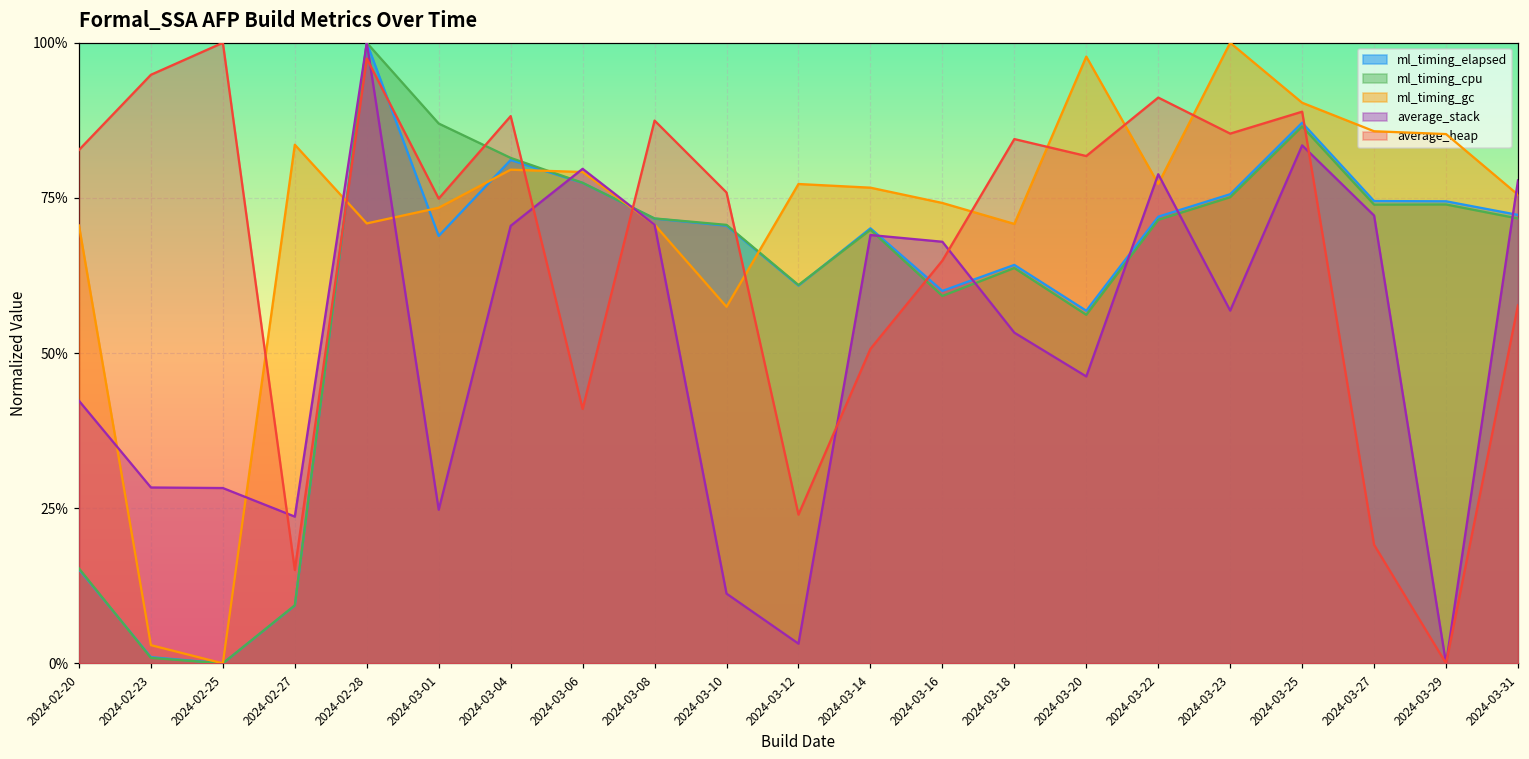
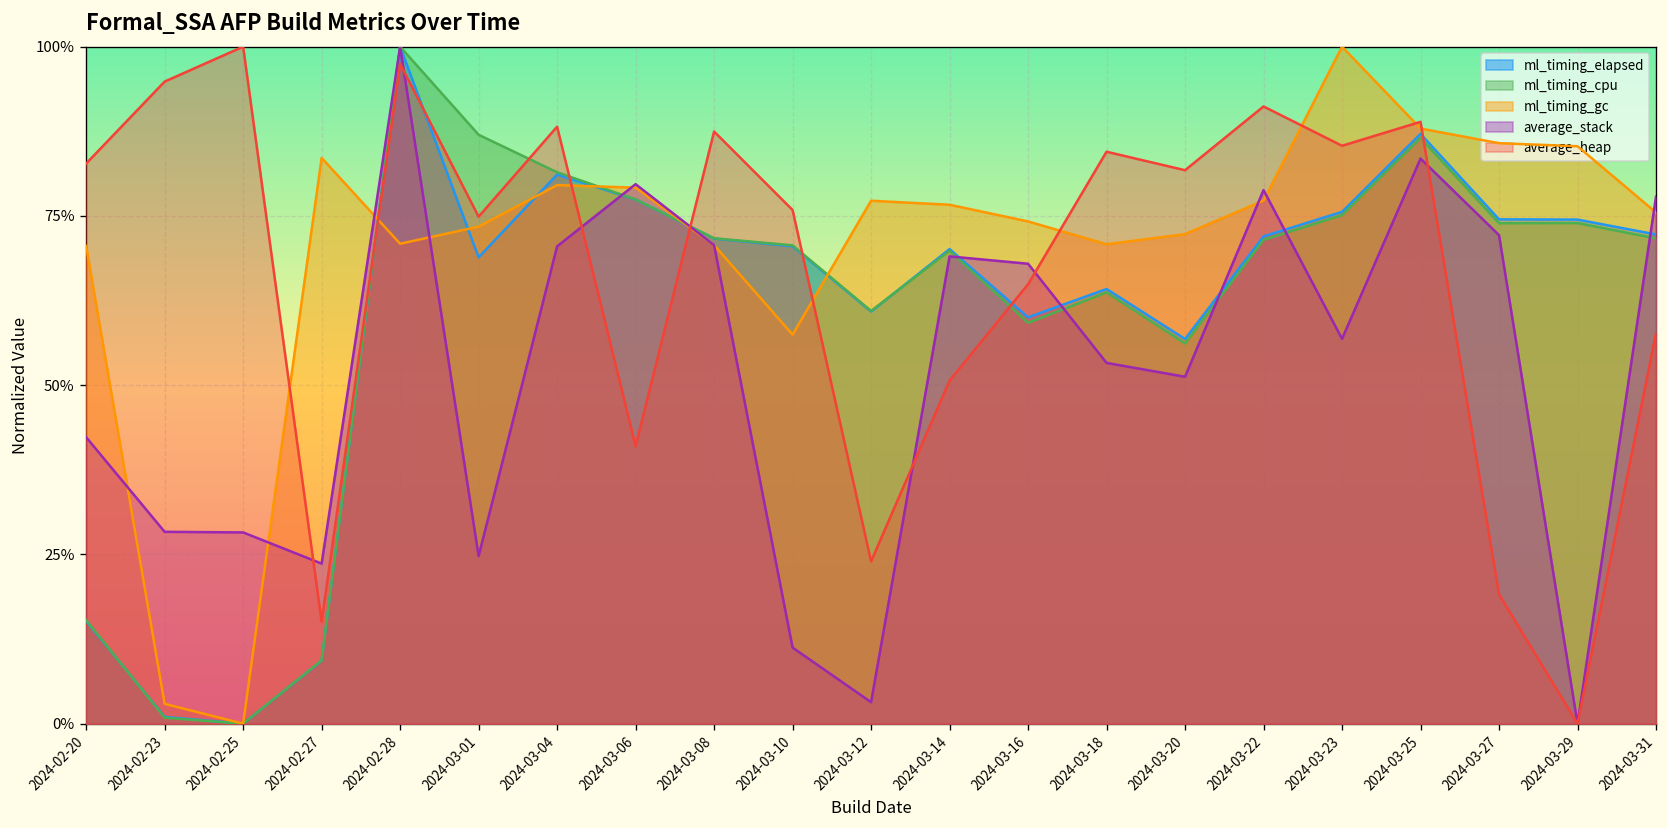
ml_timing_gc, 2024-03-20: 98% -> 72%
average_stack, 2024-03-20: 46% -> 51%
ml_timing_gc, 2024-03-25: 90% -> 88%
